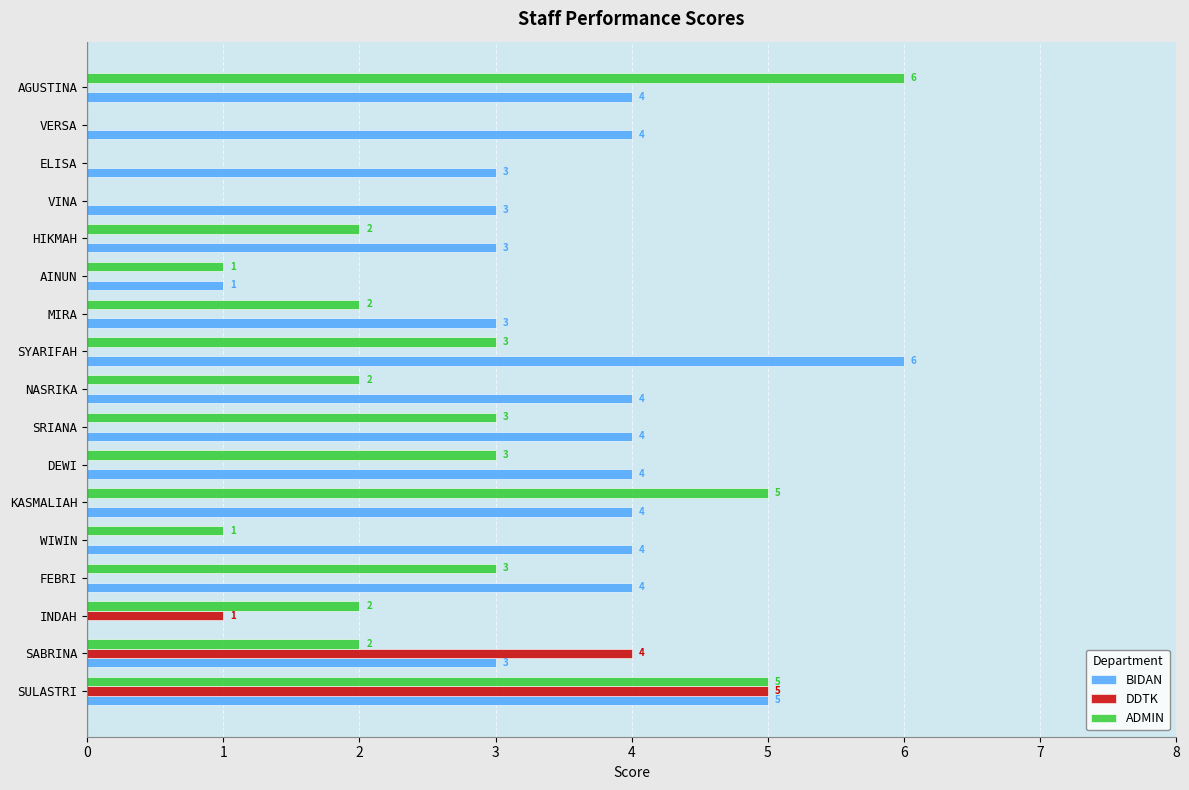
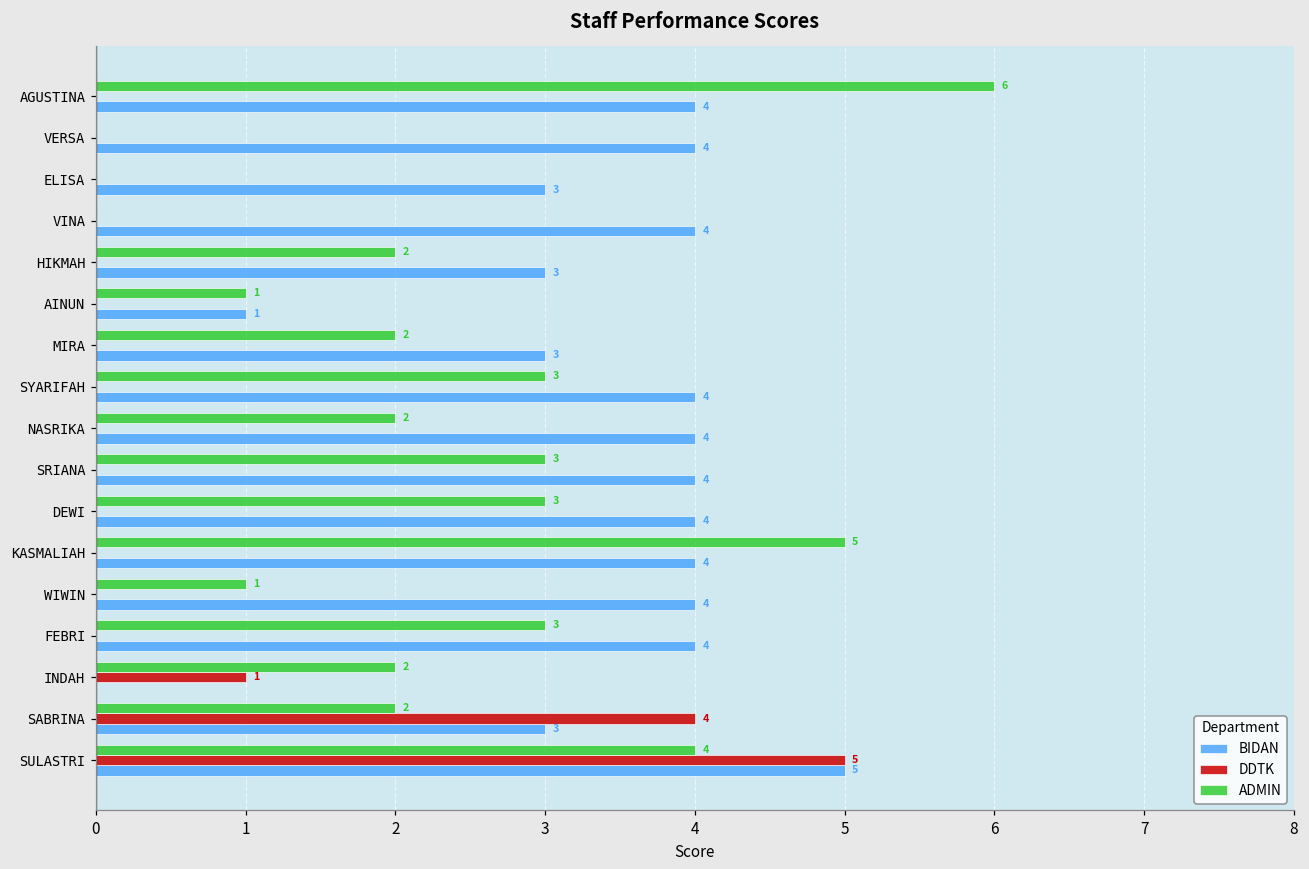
BIDAN, VINA: 3 -> 4
BIDAN, SYARIFAH: 6 -> 4
ADMIN, SULASTRI: 5 -> 4
